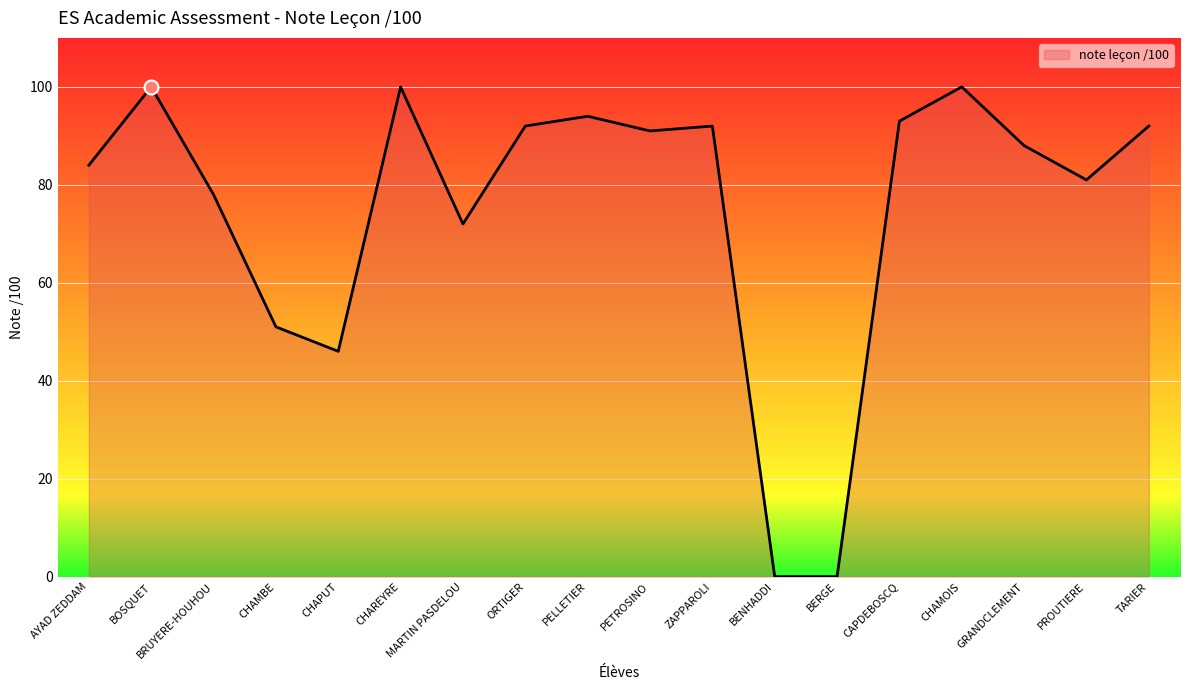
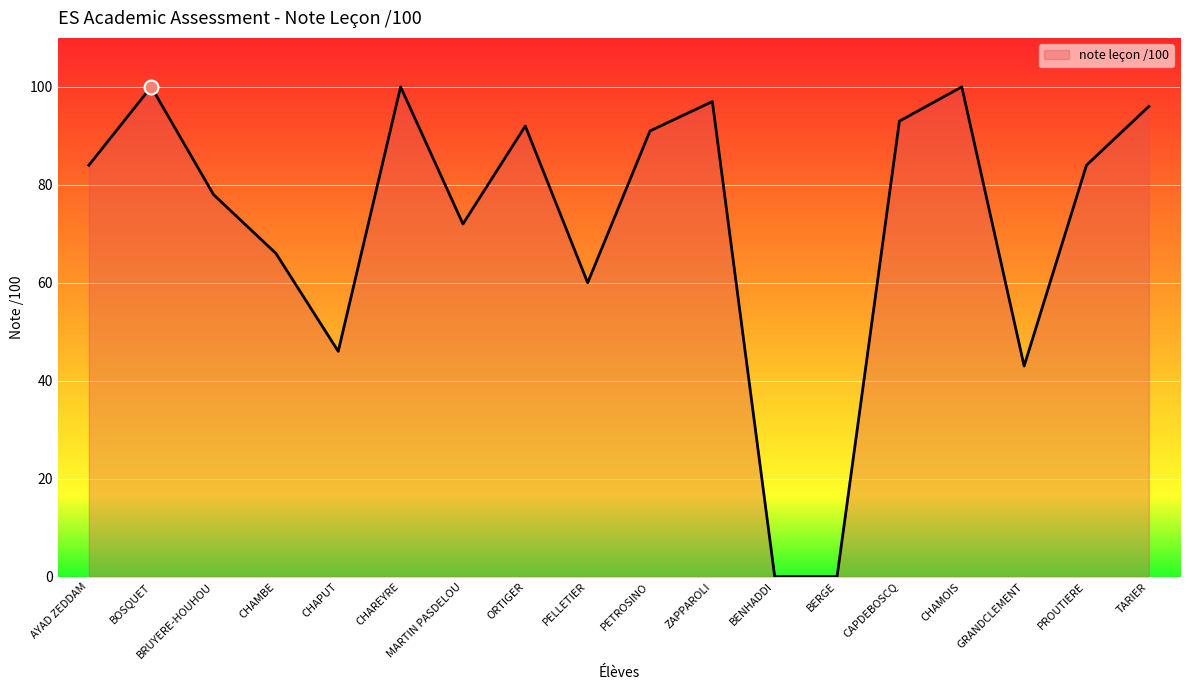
note leçon /100, CHAMBE: 51 -> 66
note leçon /100, PELLETIER: 94 -> 60
note leçon /100, ZAPPAROLI: 92 -> 97
note leçon /100, GRANDCLEMENT: 88 -> 43
note leçon /100, PROUTIERE: 81 -> 84
note leçon /100, TARIER: 92 -> 96
